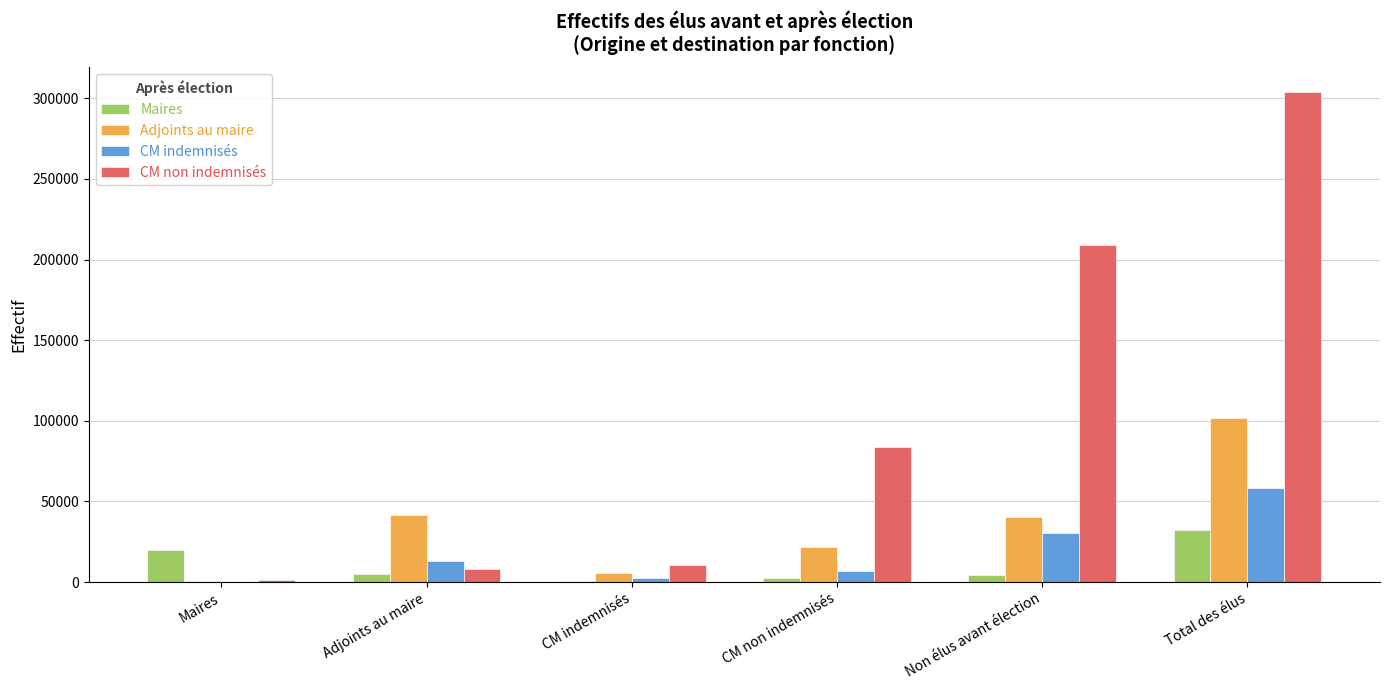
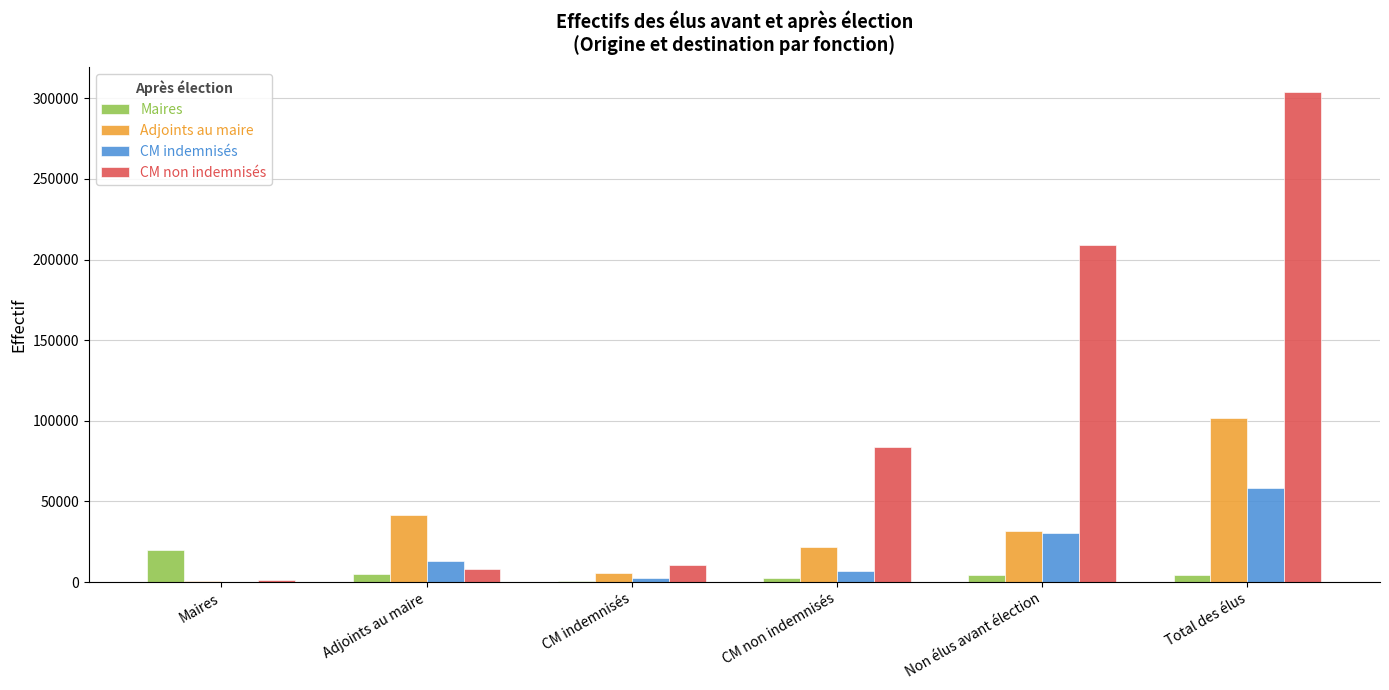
Adjoints au maire, Non élus avant élection: 40000 -> 32000
Maires, Total des élus: 32000 -> 4000
